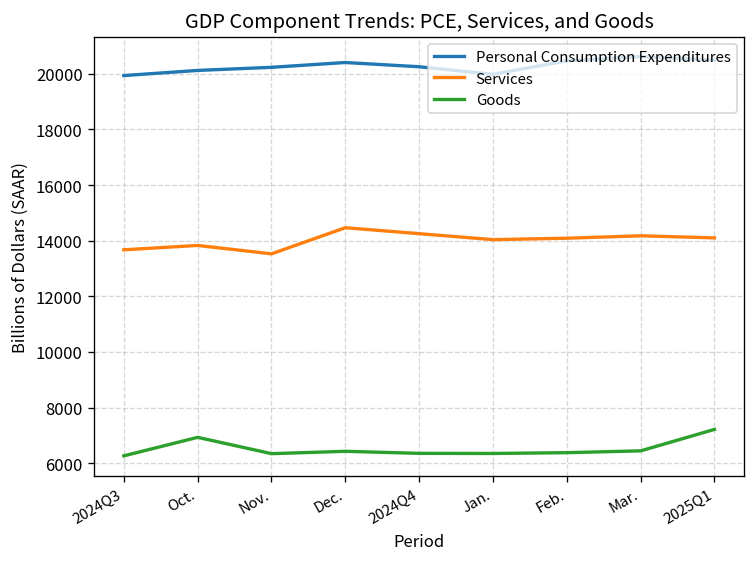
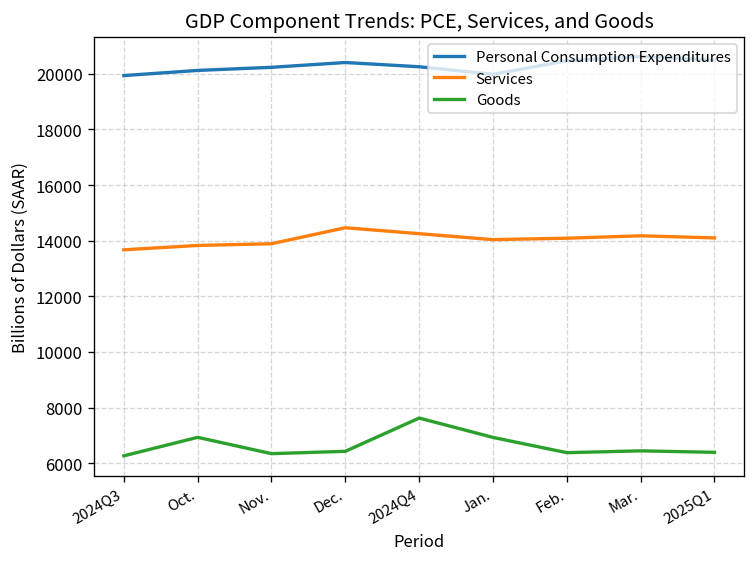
Services, Nov.: 13500 -> 13900
Goods, 2024Q4: 6400 -> 7600
Goods, Jan.: 6400 -> 6900
Goods, 2025Q1: 7200 -> 6400
